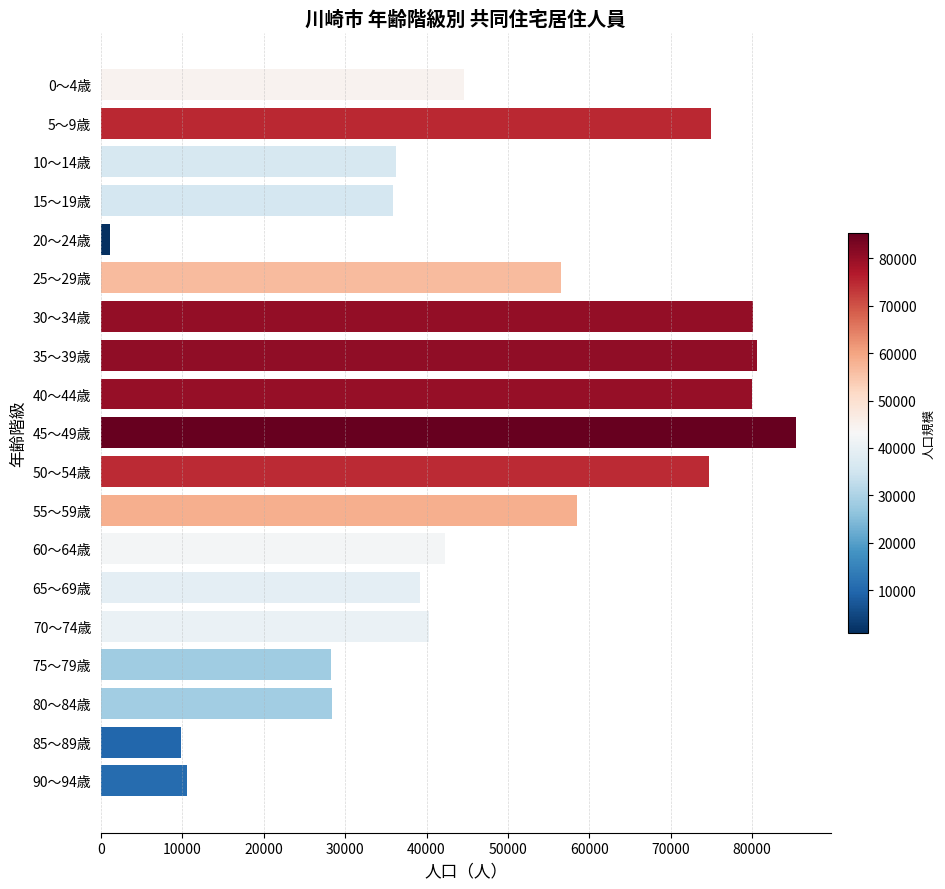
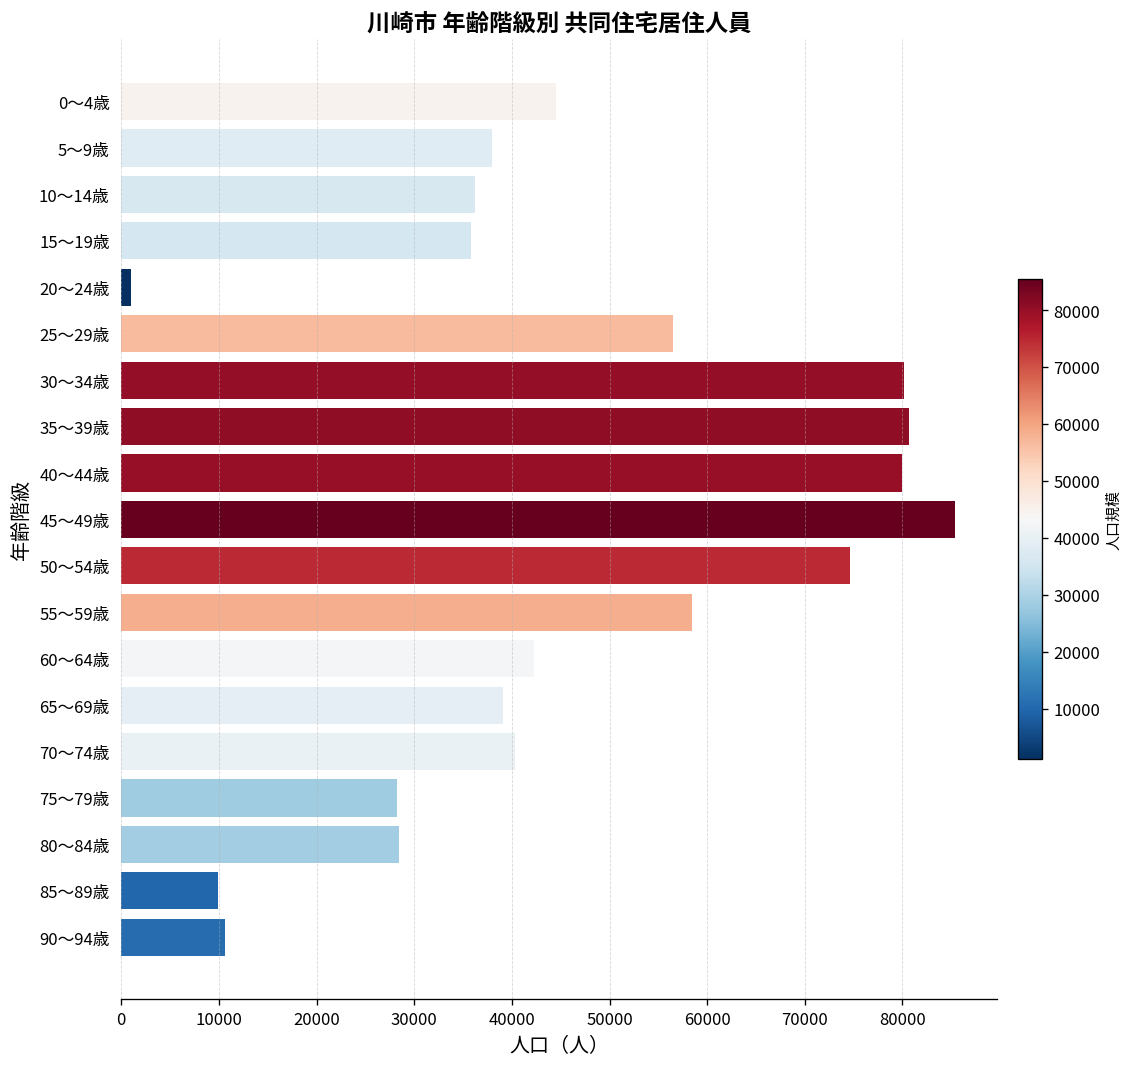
5～9歳: 75000 -> 38000
